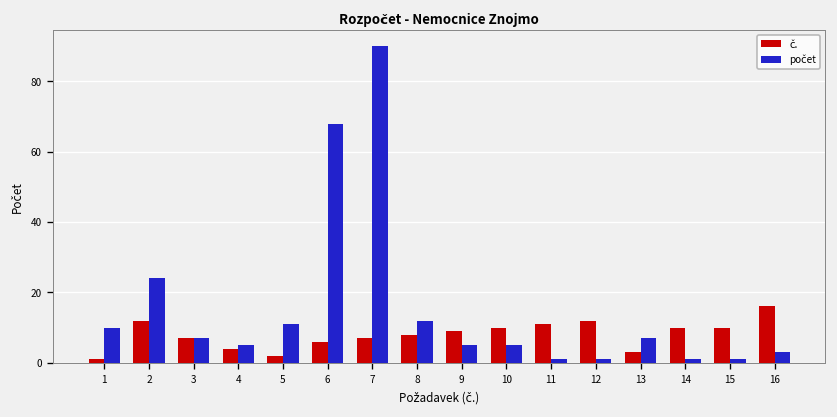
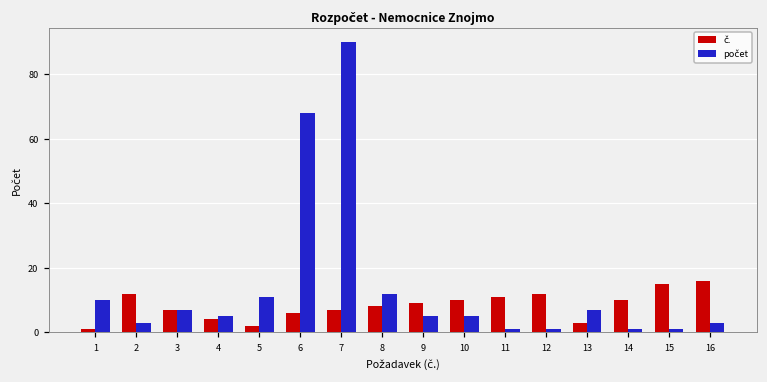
počet, 2: 24 -> 3
č., 15: 10 -> 15
